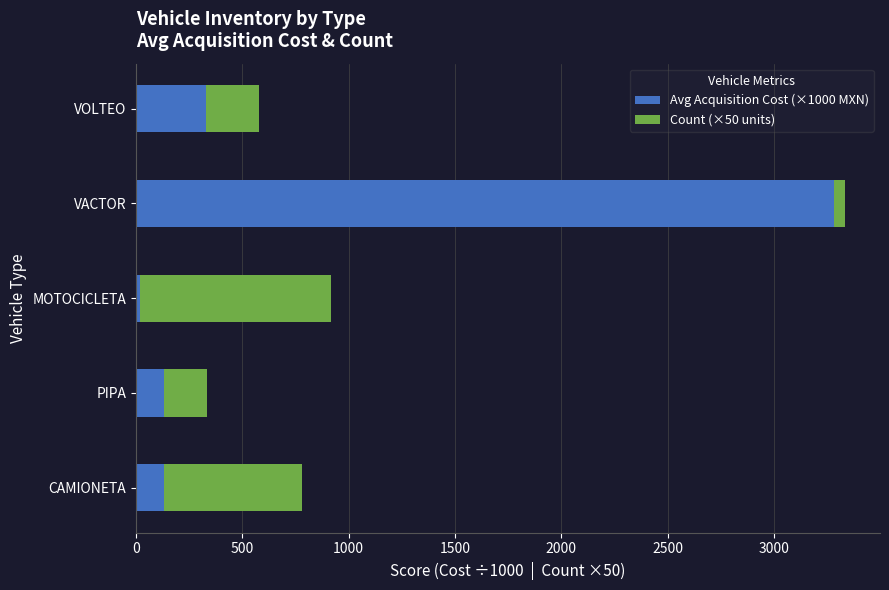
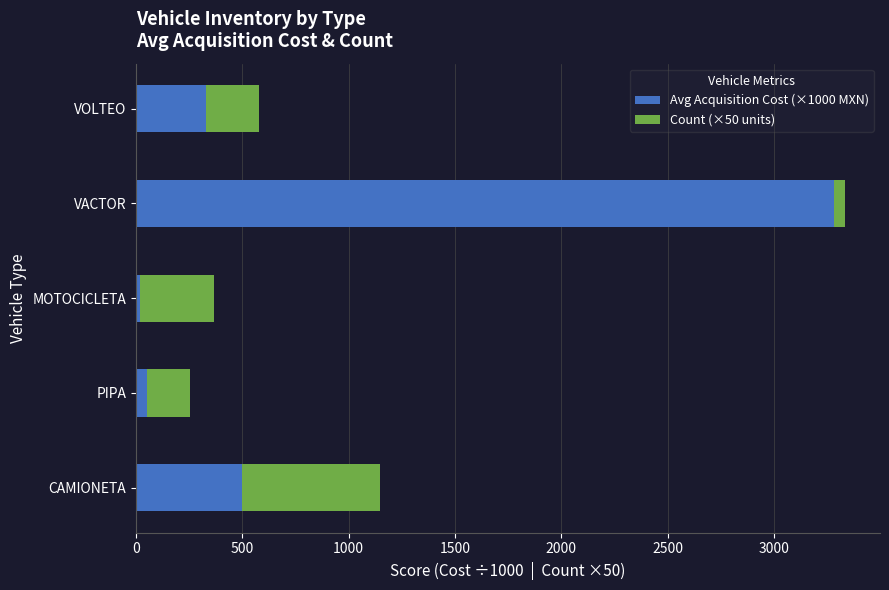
Count (×50 units), MOTOCICLETA: 900 -> 350
Avg Acquisition Cost (×1000 MXN), PIPA: 130 -> 50
Avg Acquisition Cost (×1000 MXN), CAMIONETA: 130 -> 500
